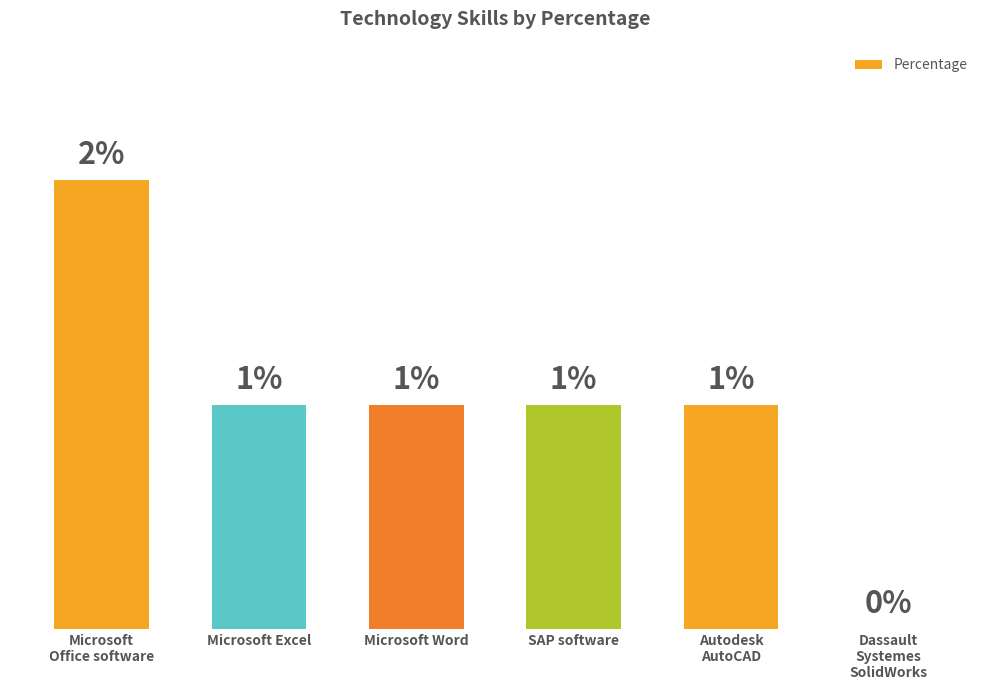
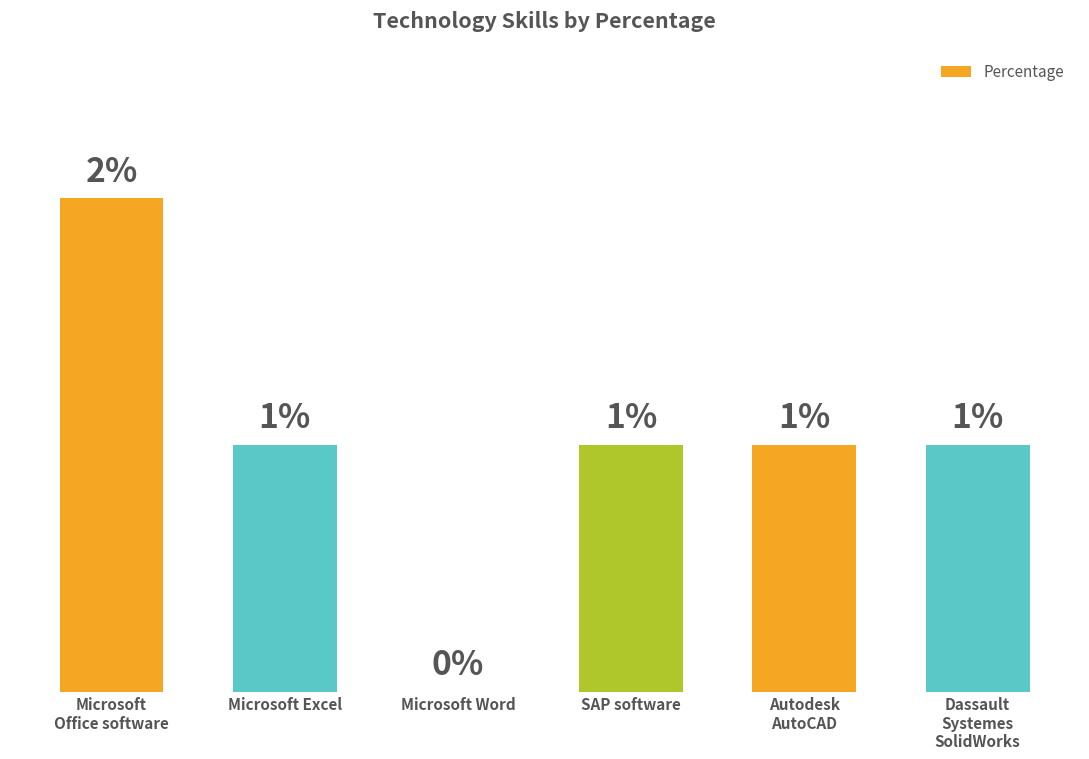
Microsoft Word: 1% -> 0%
Dassault Systemes SolidWorks: 0% -> 1%
